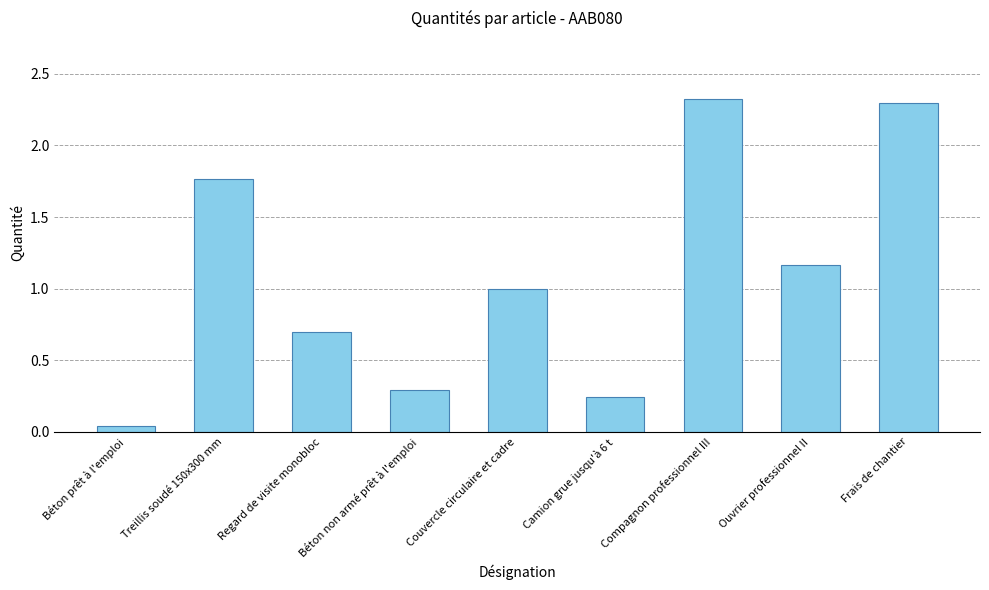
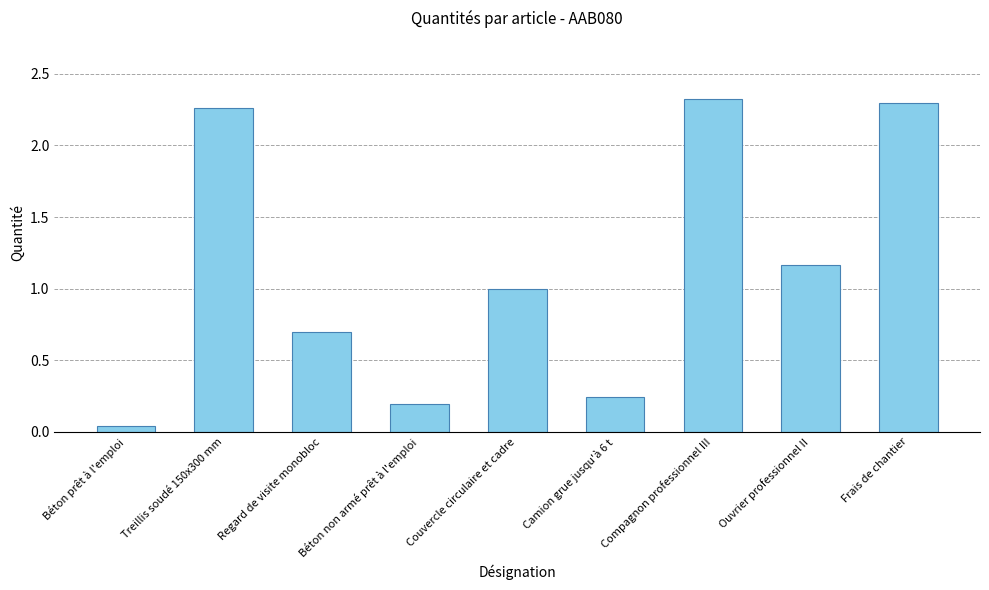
Treillis soudé 150x300 mm: 1.77 -> 2.26
Béton non armé prêt à l'emploi: 0.29 -> 0.20
